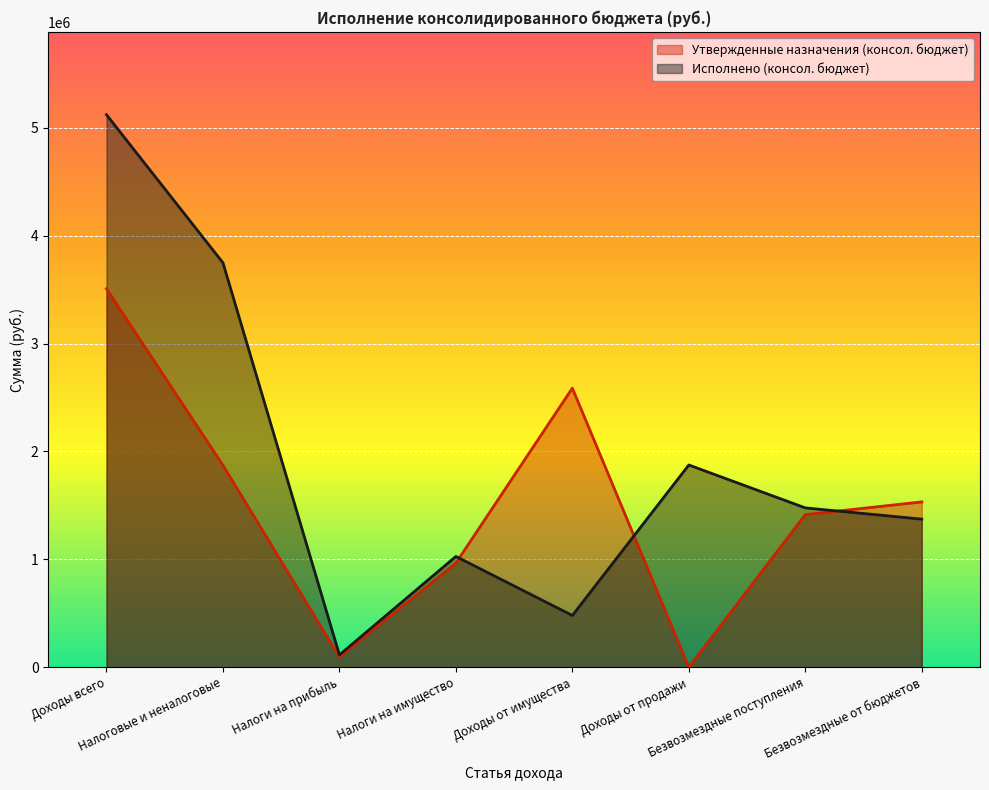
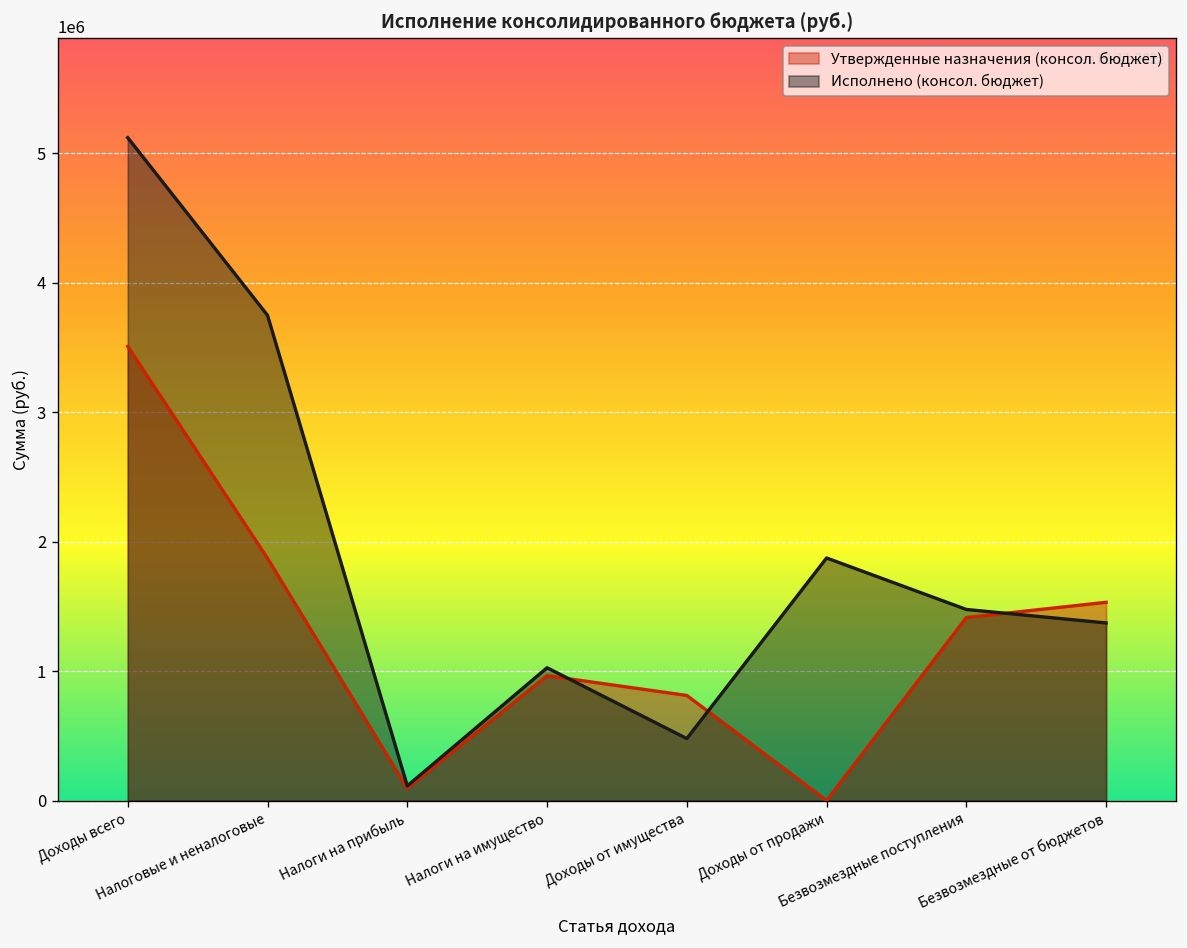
Утвержденные назначения (консол. бюджет), Доходы от имущества: 2590000 -> 810000
